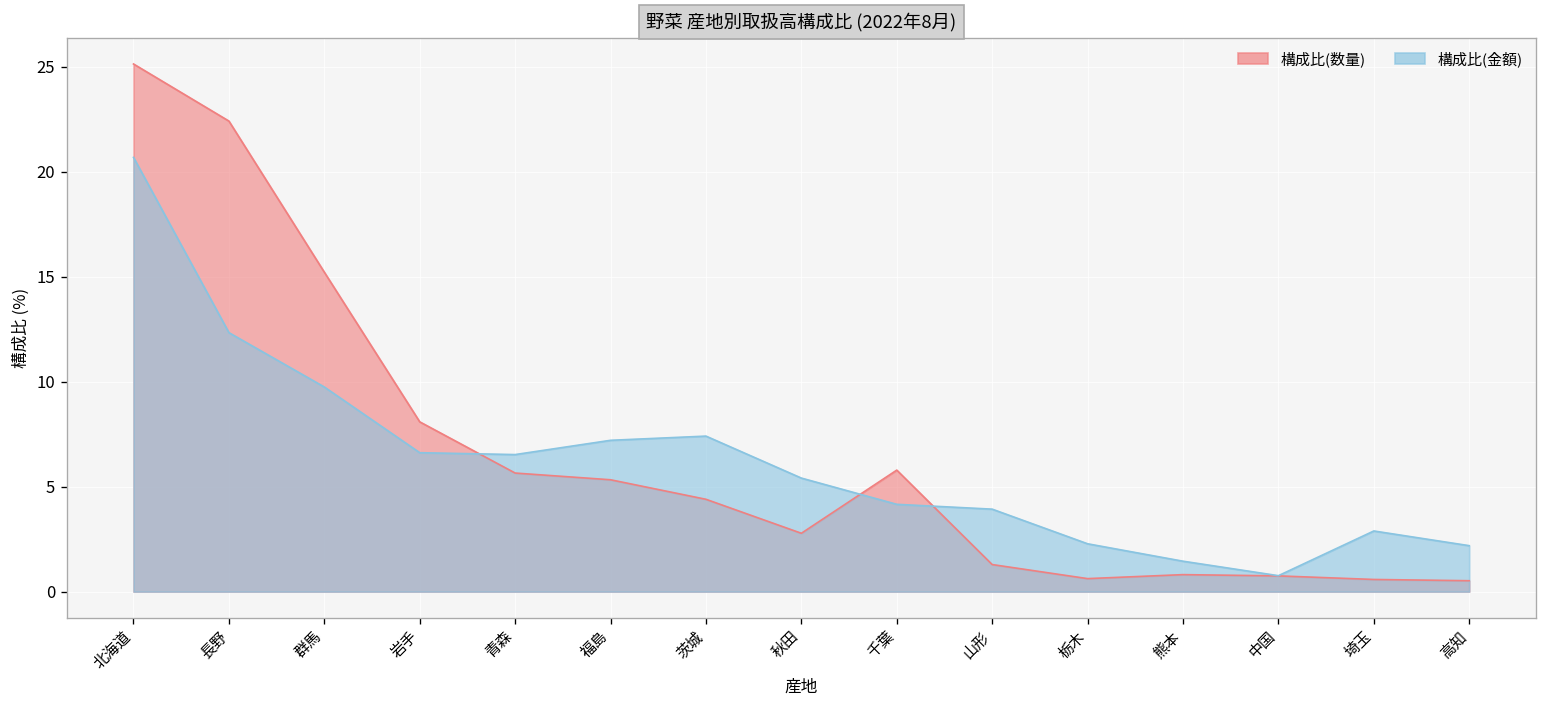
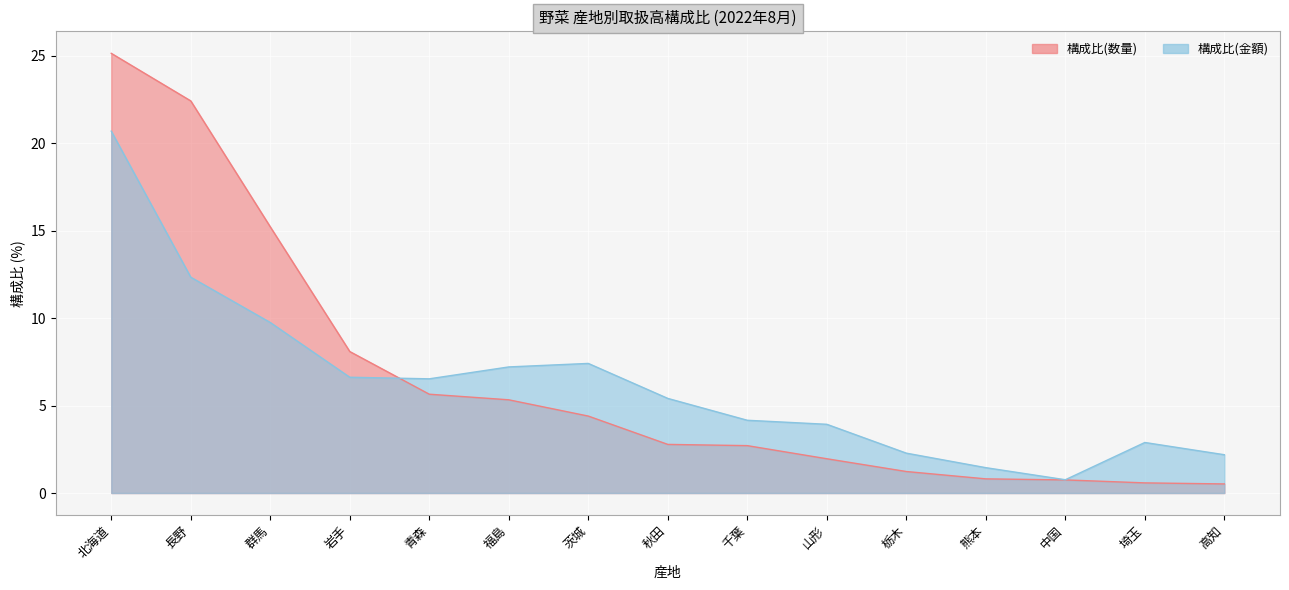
構成比(数量), 千葉: 5.8 -> 2.7
構成比(数量), 山形: 1.3 -> 2.0
構成比(数量), 栃木: 0.6 -> 1.2
